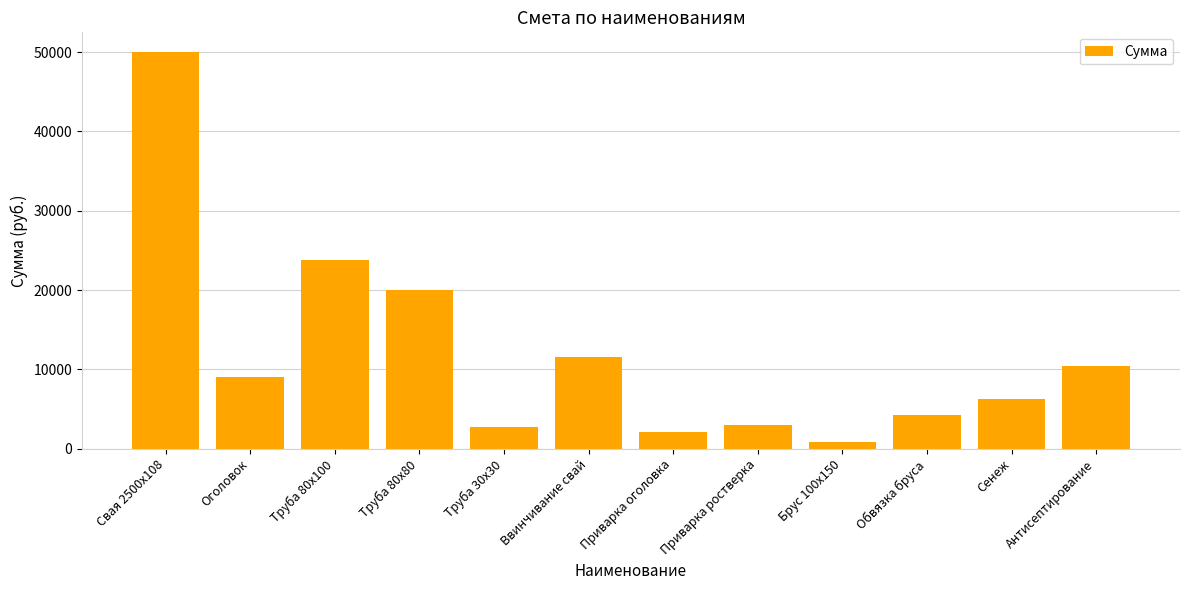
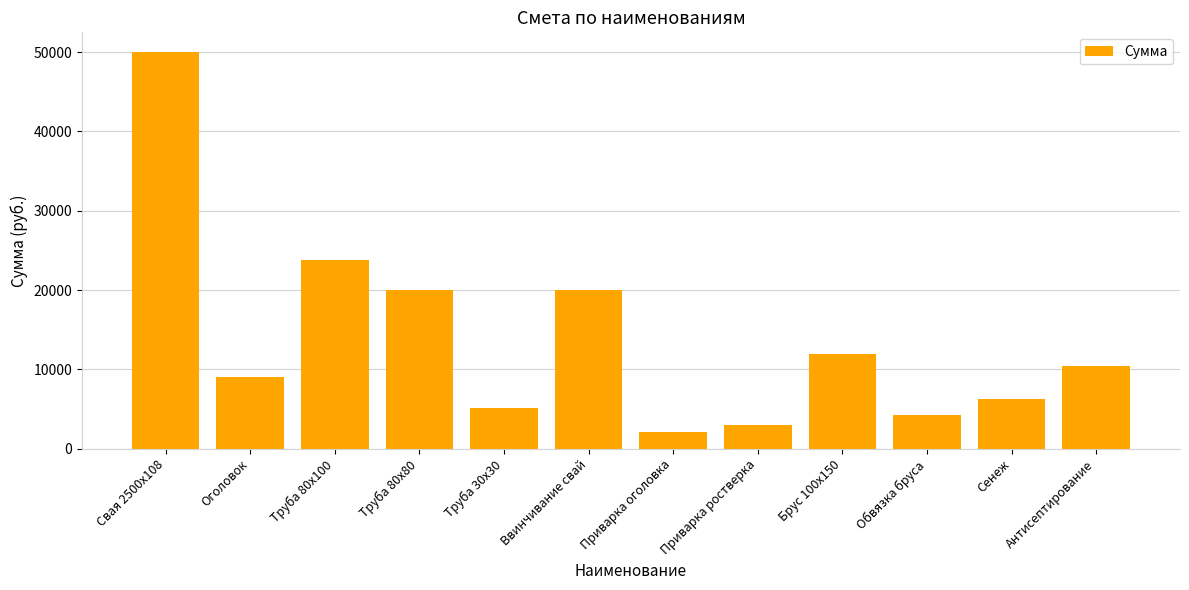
Труба 30х30: 3000 -> 5000
Ввинчивание свай: 12000 -> 20000
Брус 100х150: 1000 -> 12000
